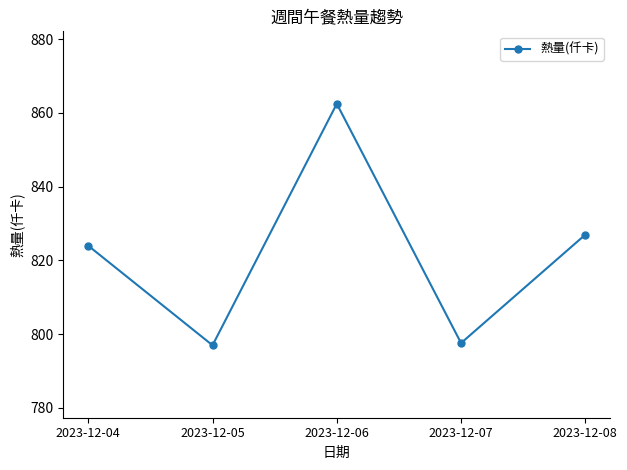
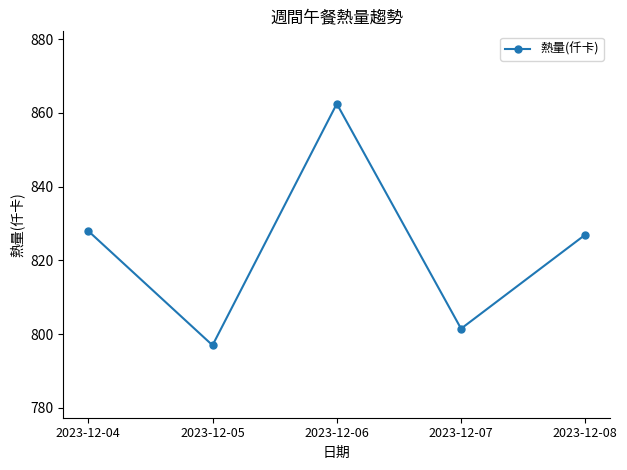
2023-12-04: 824 -> 828
2023-12-07: 798 -> 802
